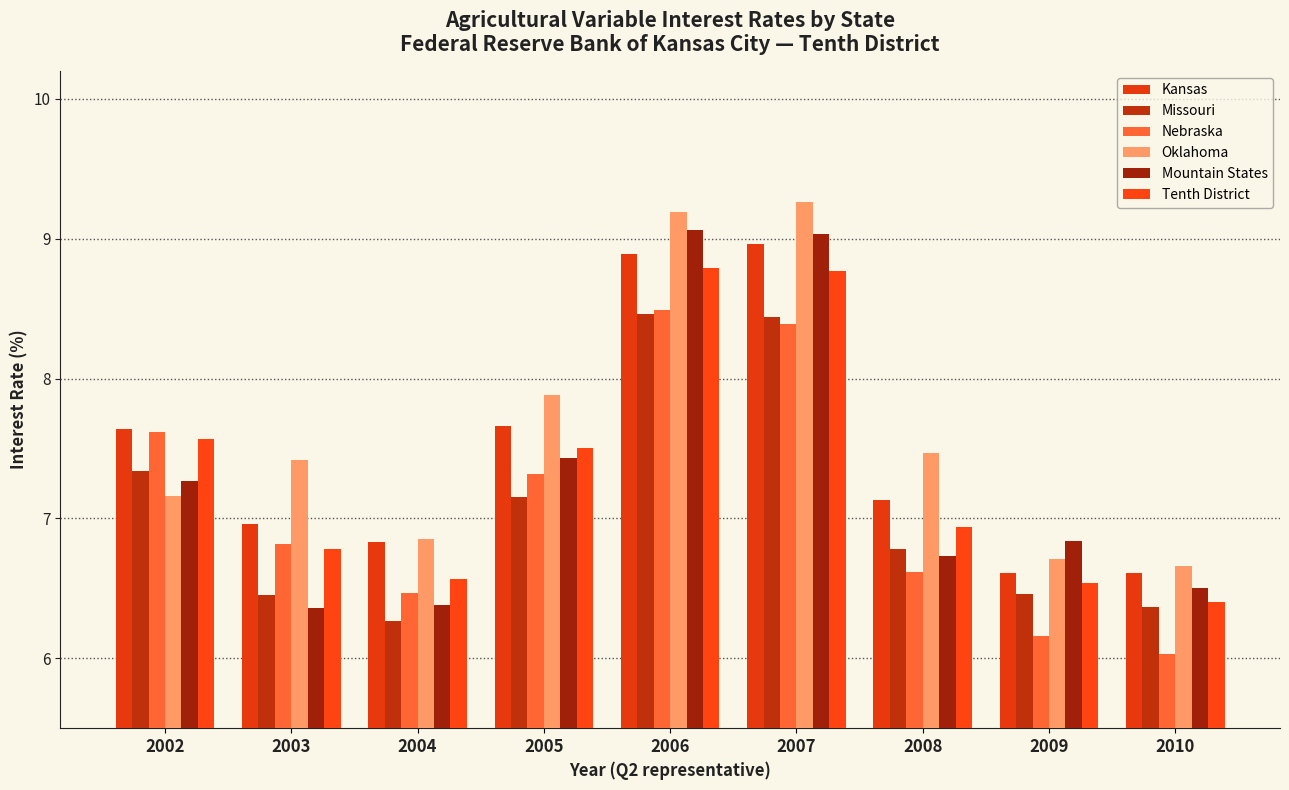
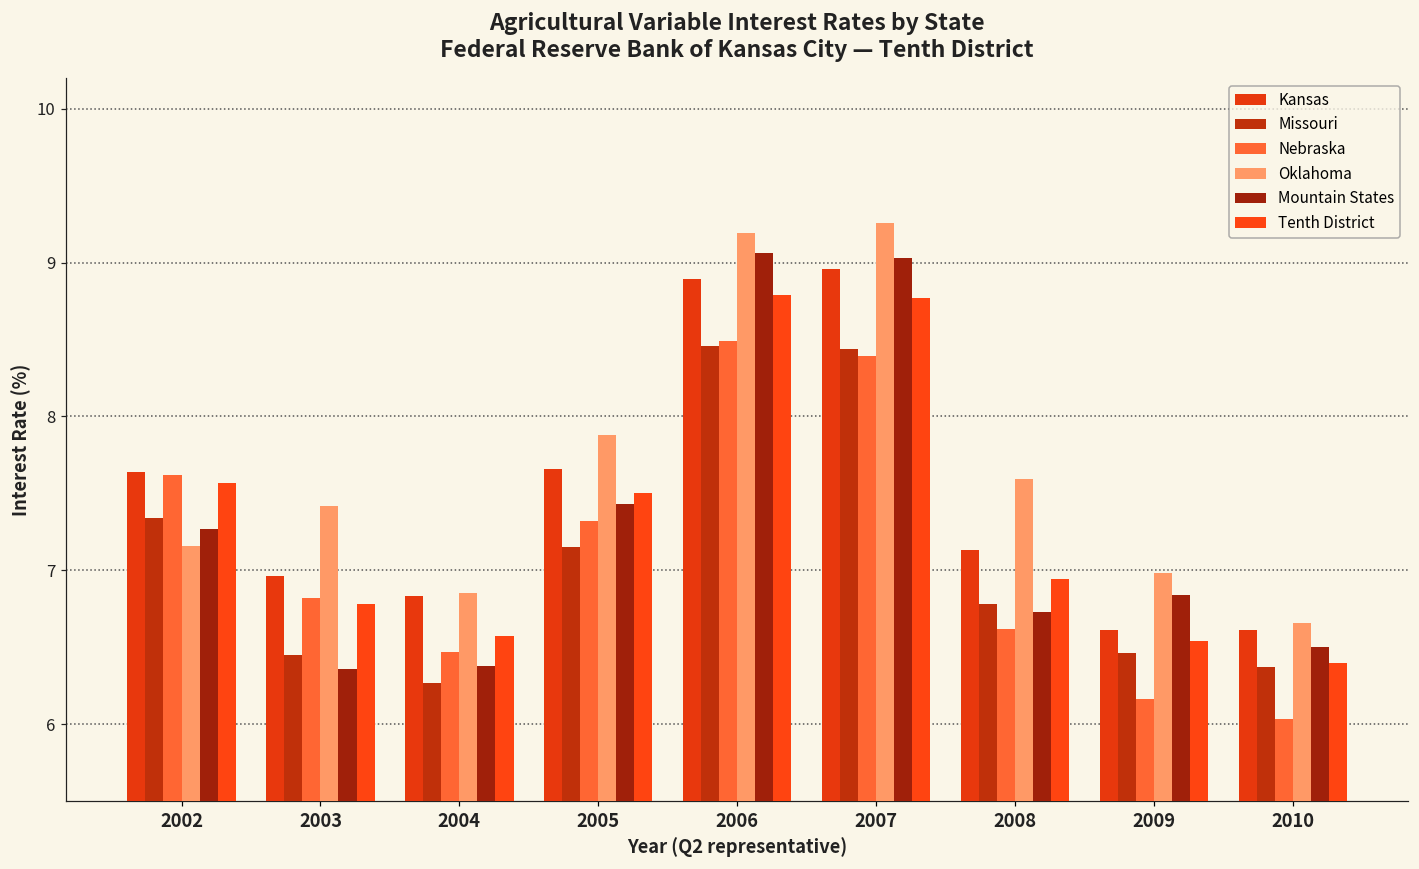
Oklahoma, 2008: 7.47 -> 7.59
Oklahoma, 2009: 6.71 -> 6.98
